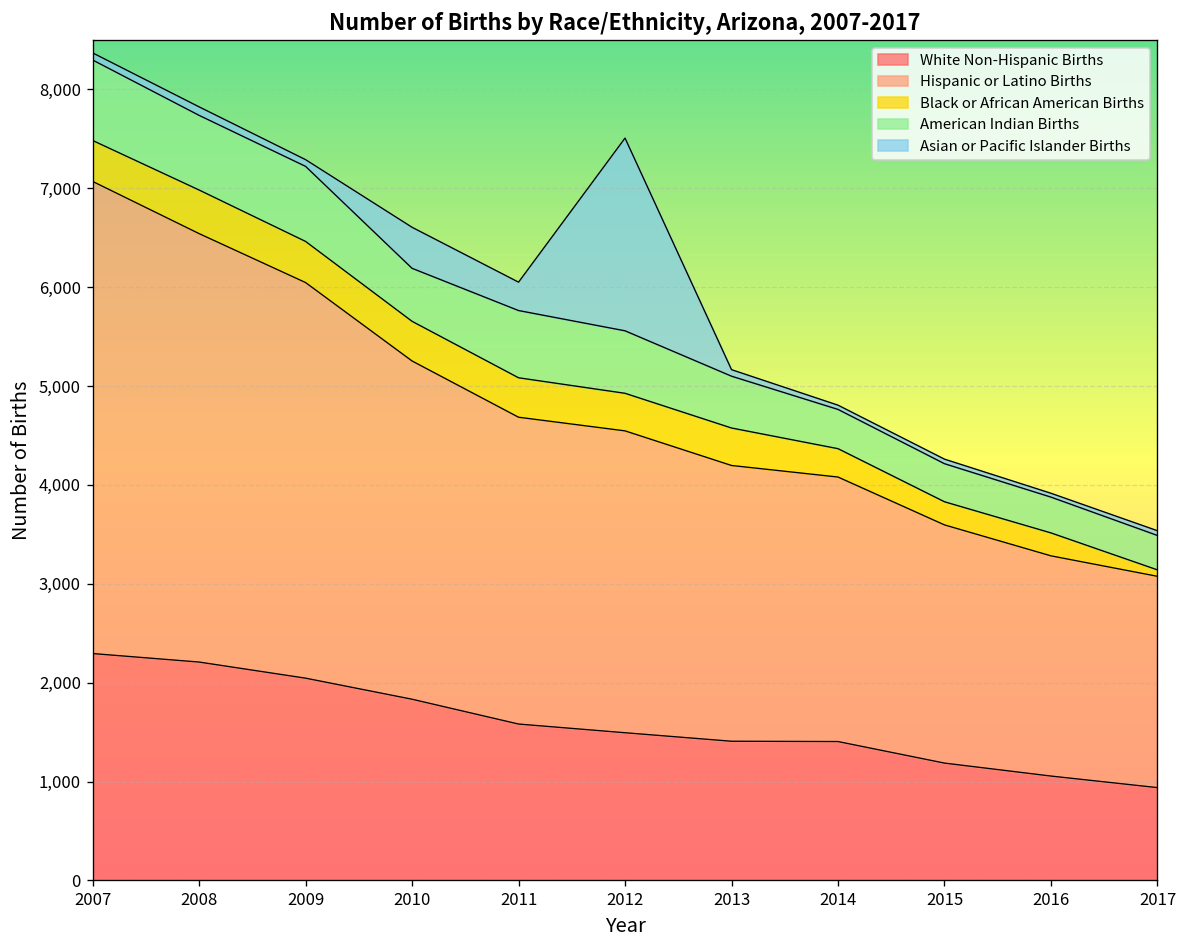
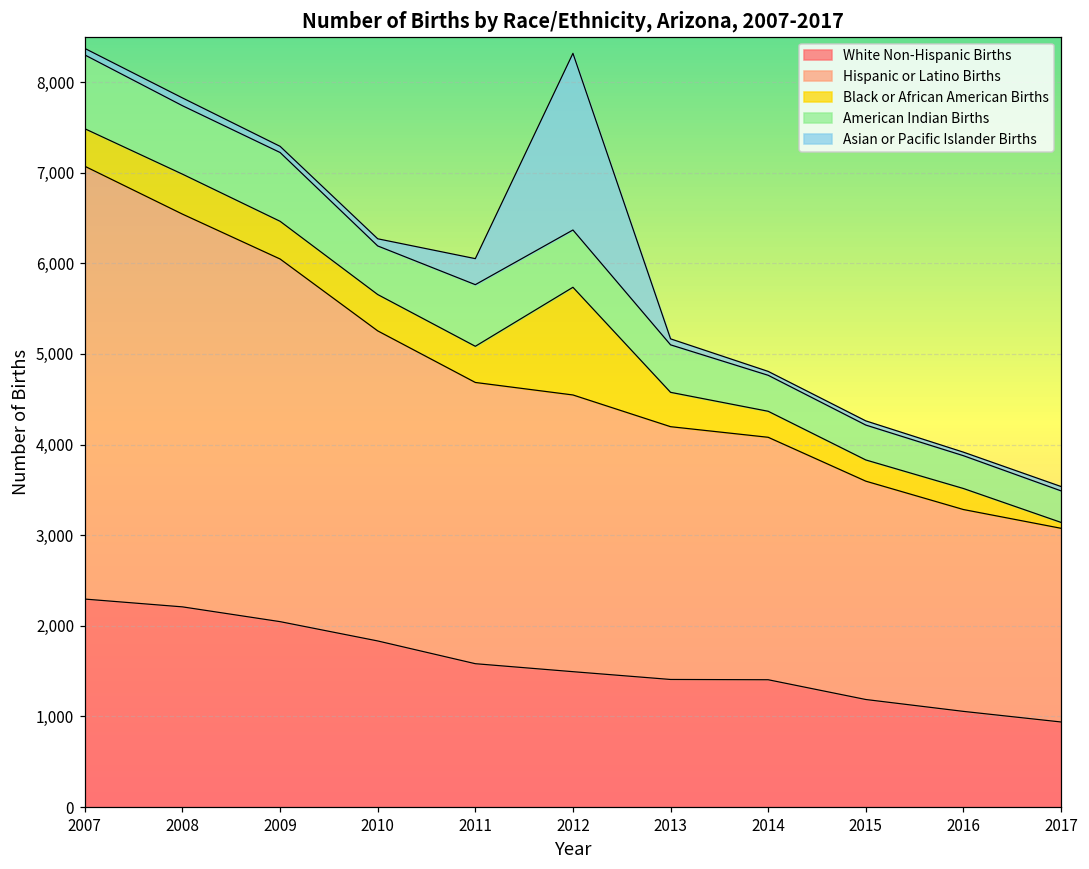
Asian or Pacific Islander Births, 2010: 400 -> 100
Black or African American Births, 2012: 400 -> 1,200
